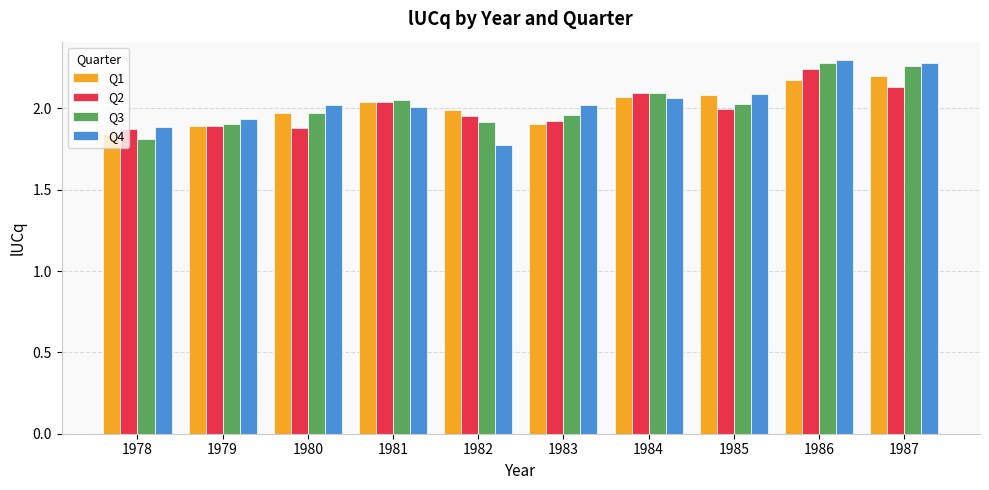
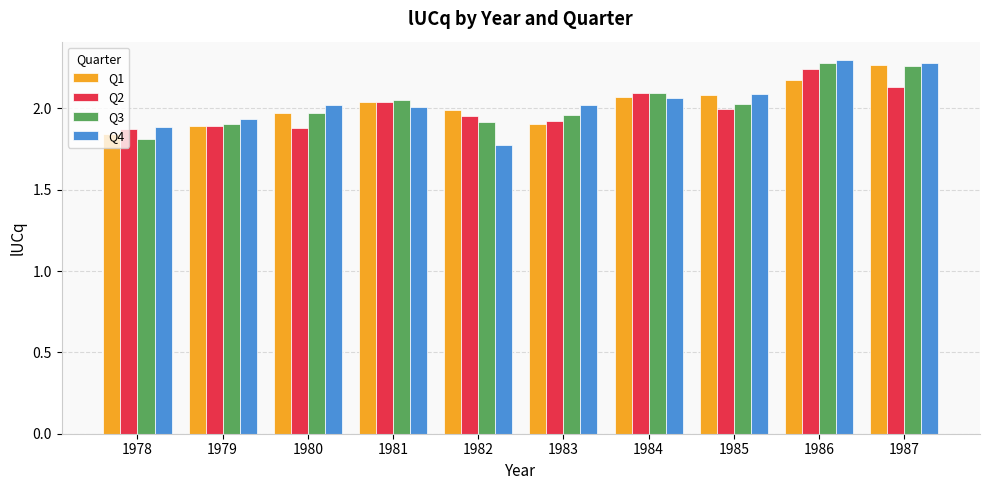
Q1, 1987: 2.20 -> 2.27
